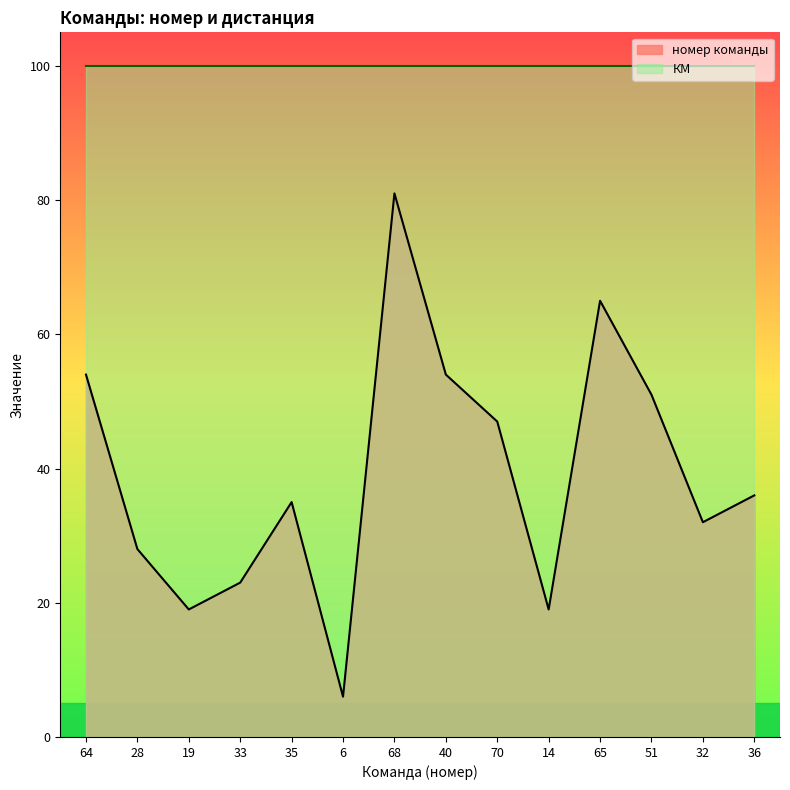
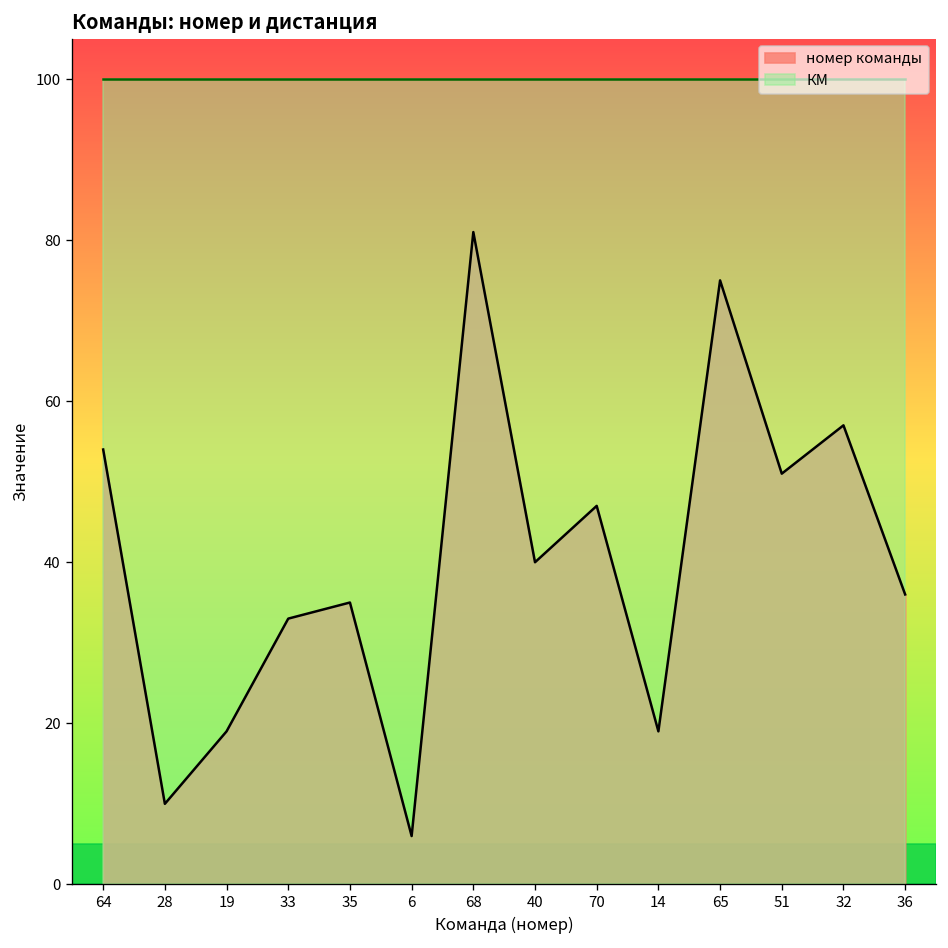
номер команды, 28: 28 -> 10
номер команды, 33: 23 -> 33
номер команды, 40: 54 -> 40
номер команды, 65: 65 -> 75
номер команды, 32: 32 -> 57
